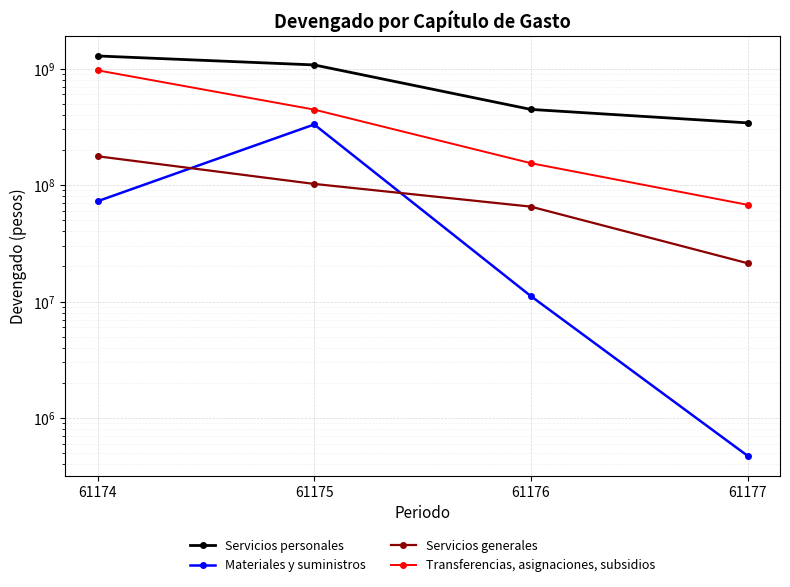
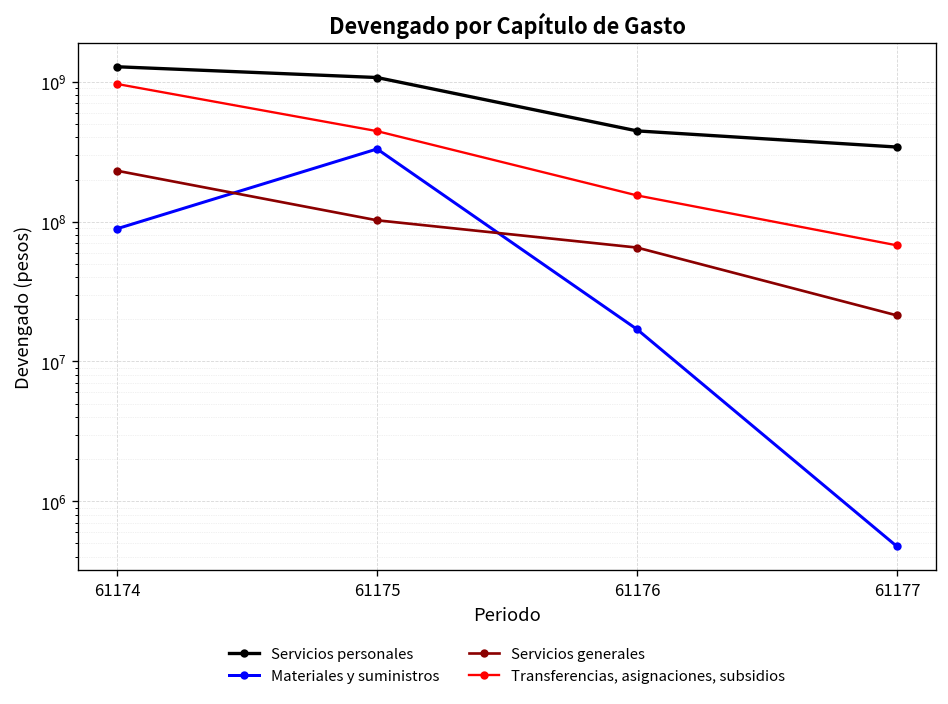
Materiales y suministros, 61174: 70000000 -> 90000000
Servicios generales, 61174: 180000000 -> 230000000
Materiales y suministros, 61176: 11000000 -> 17000000
